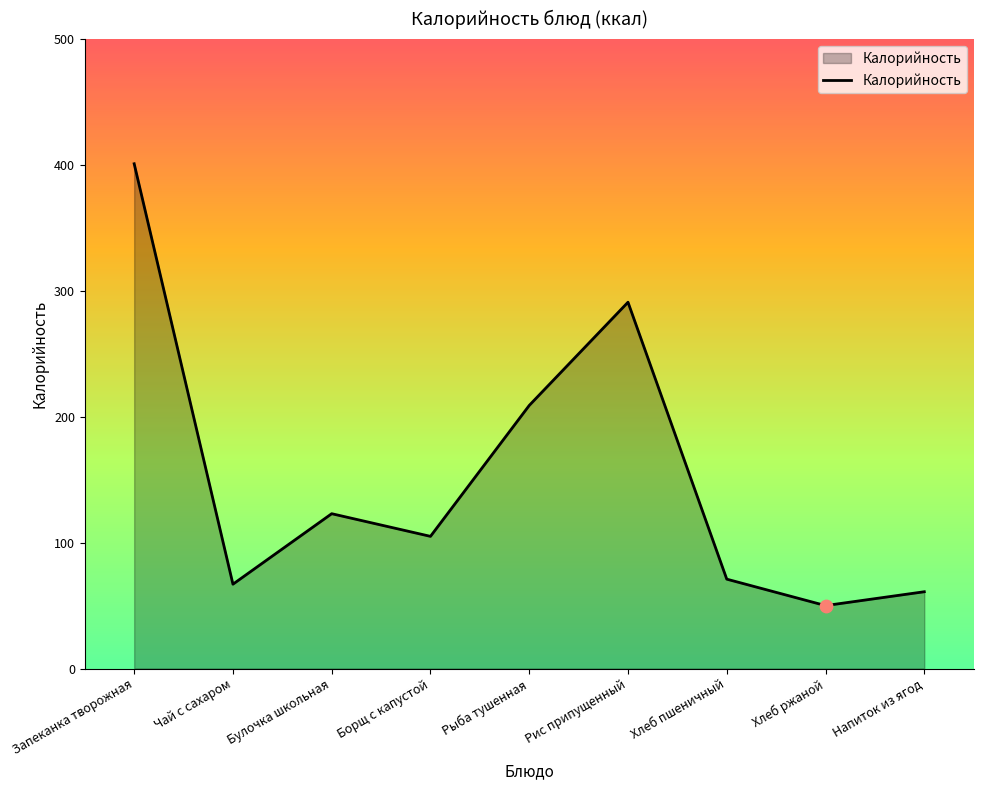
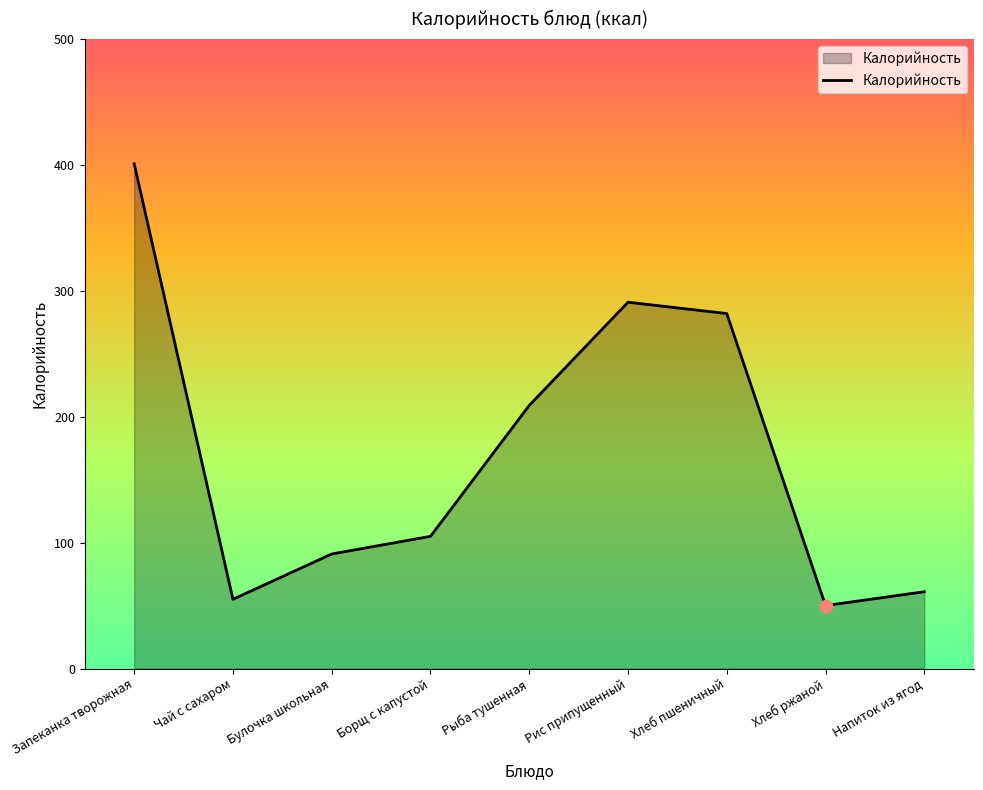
Калорийность, Чай с сахаром: 67 -> 55
Калорийность, Булочка школьная: 123 -> 91
Калорийность, Хлеб пшеничный: 71 -> 282
